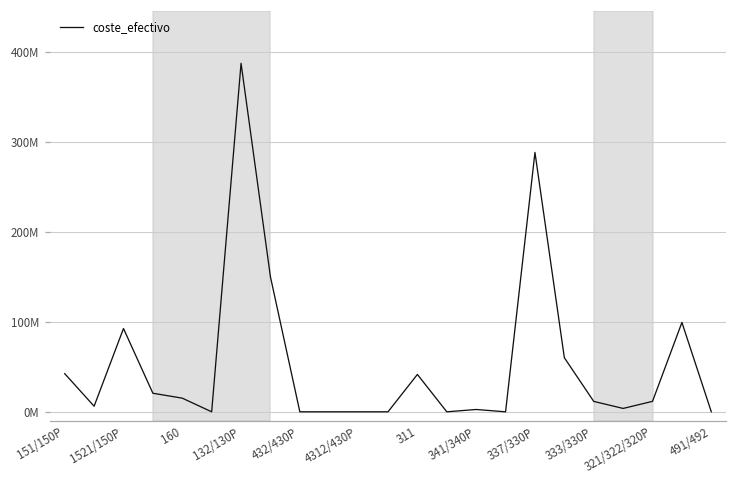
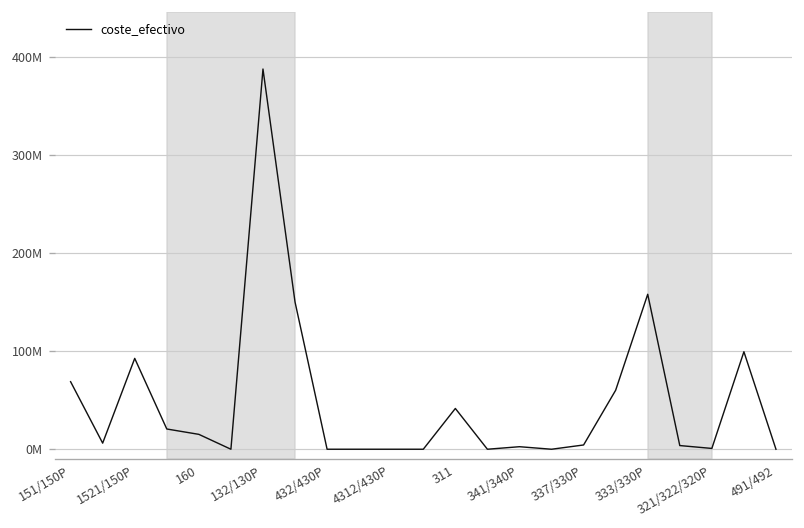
151/150P: 40000000 -> 70000000
337/330P: 290000000 -> 0
333/330P: 10000000 -> 160000000
321/322/320P: 10000000 -> 0
